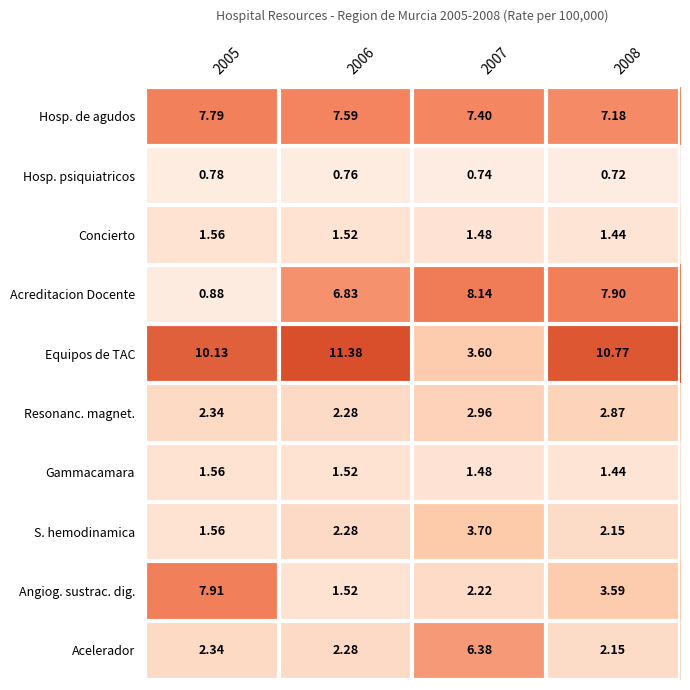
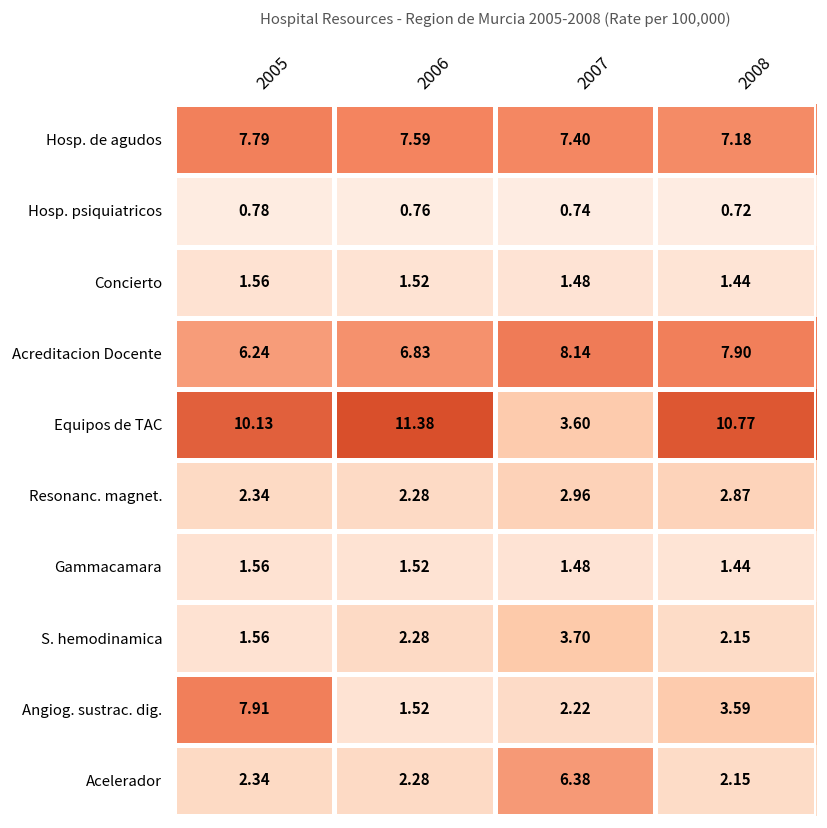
Acreditacion Docente, 2005: 0.88 -> 6.24
